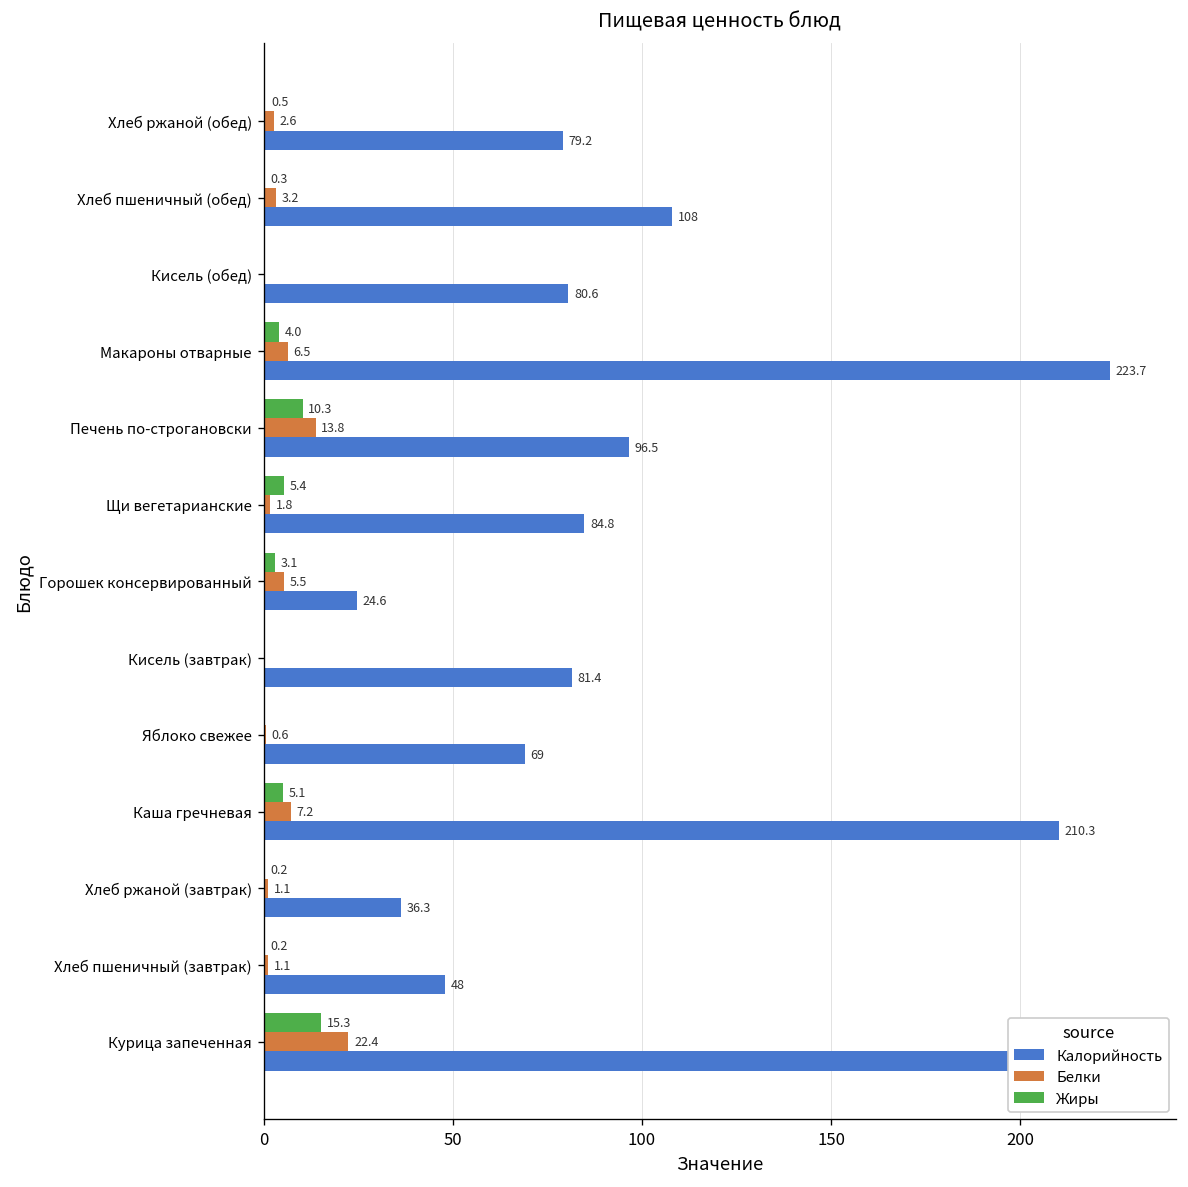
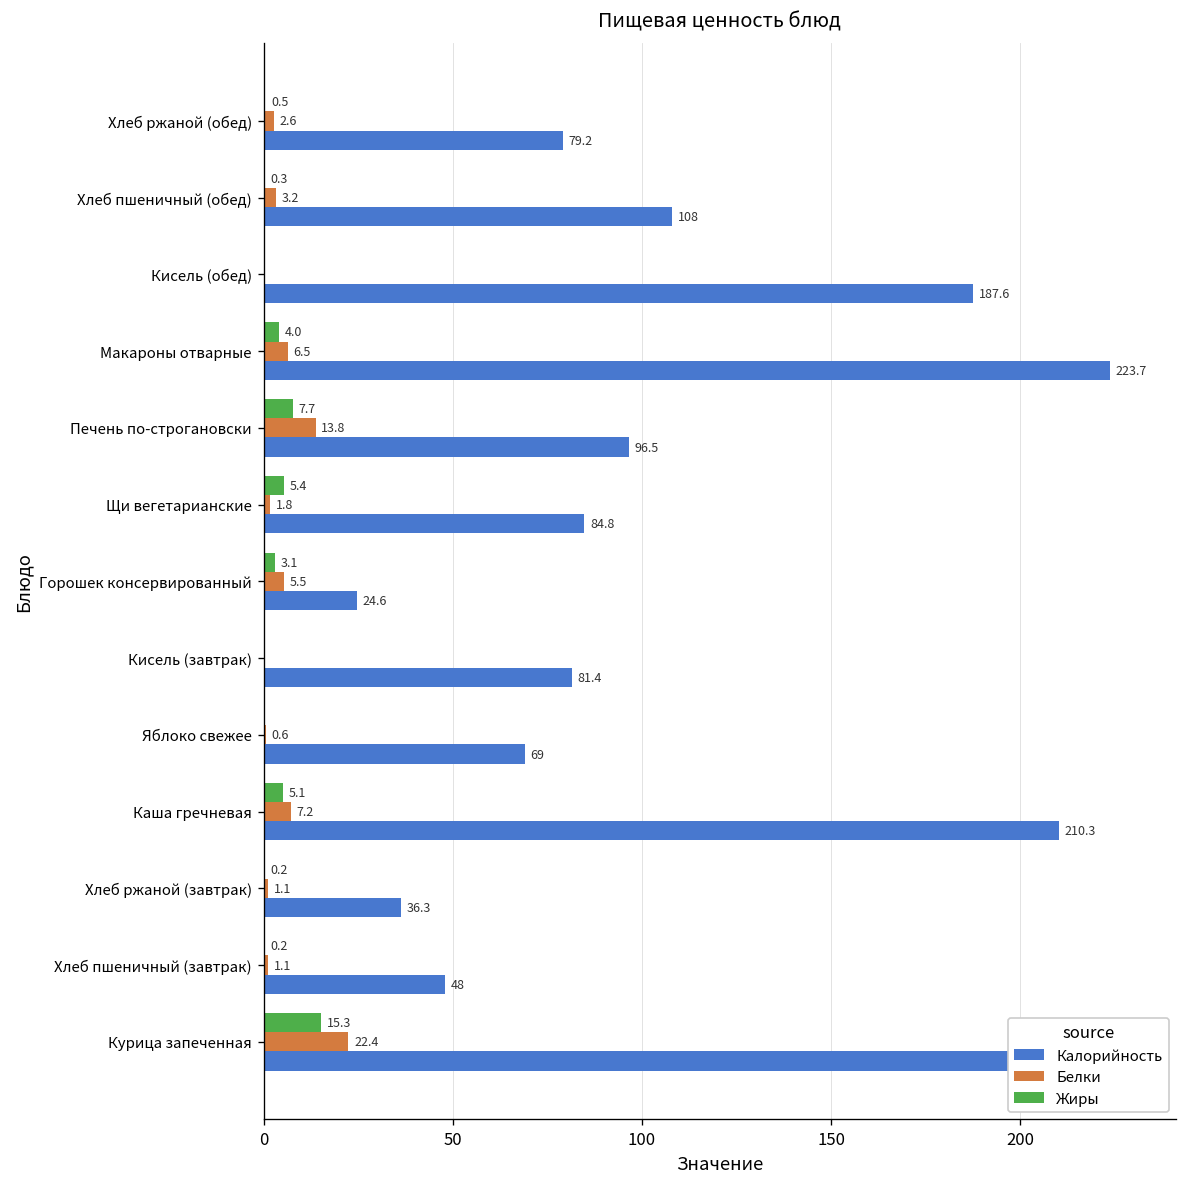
Калорийность, Кисель (обед): 80.6 -> 187.6
Жиры, Печень по-строгановски: 10.3 -> 7.7
